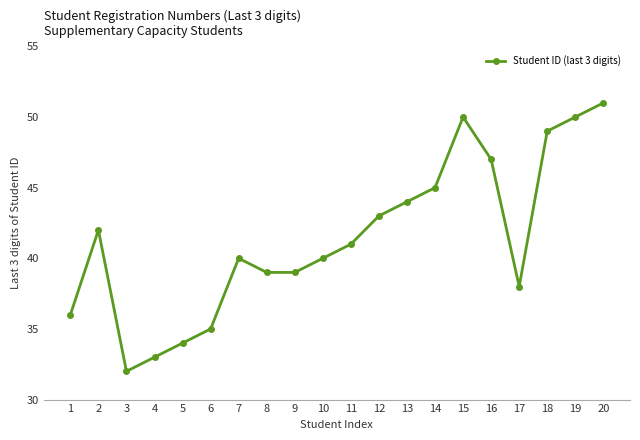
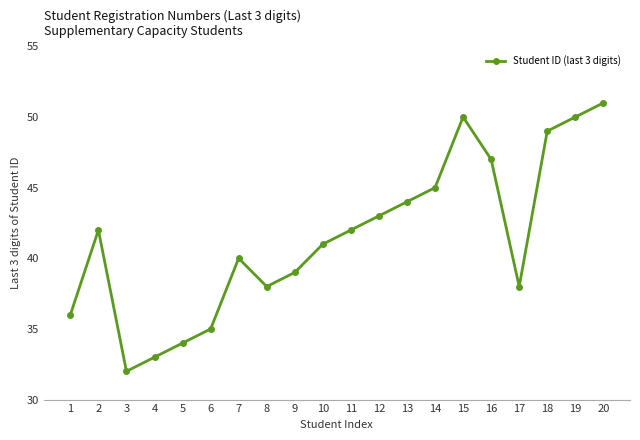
8: 39 -> 38
10: 40 -> 41
11: 41 -> 42
